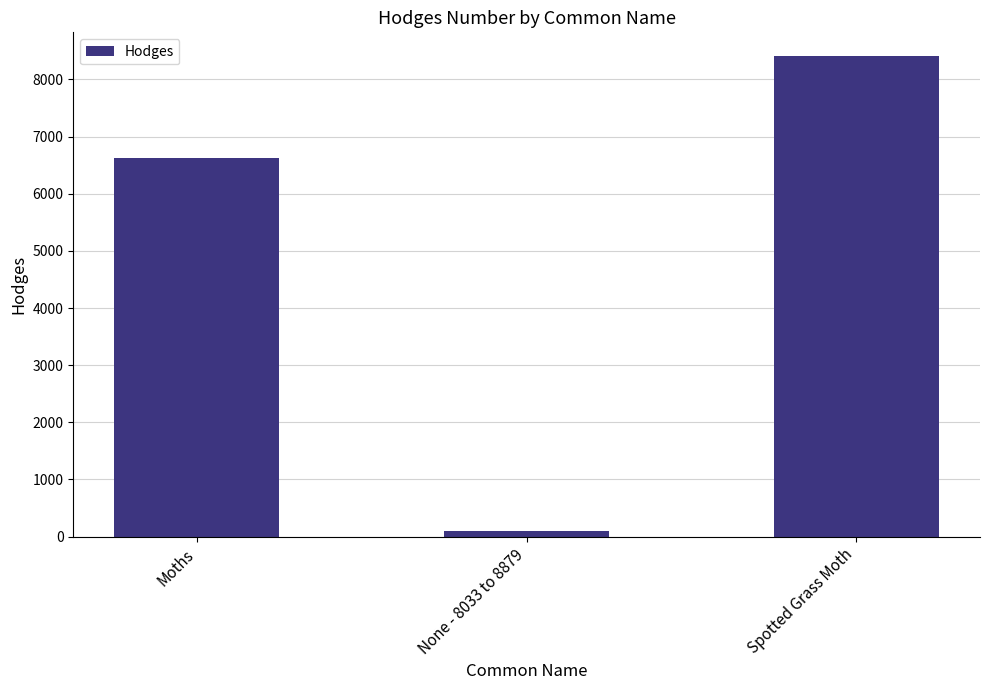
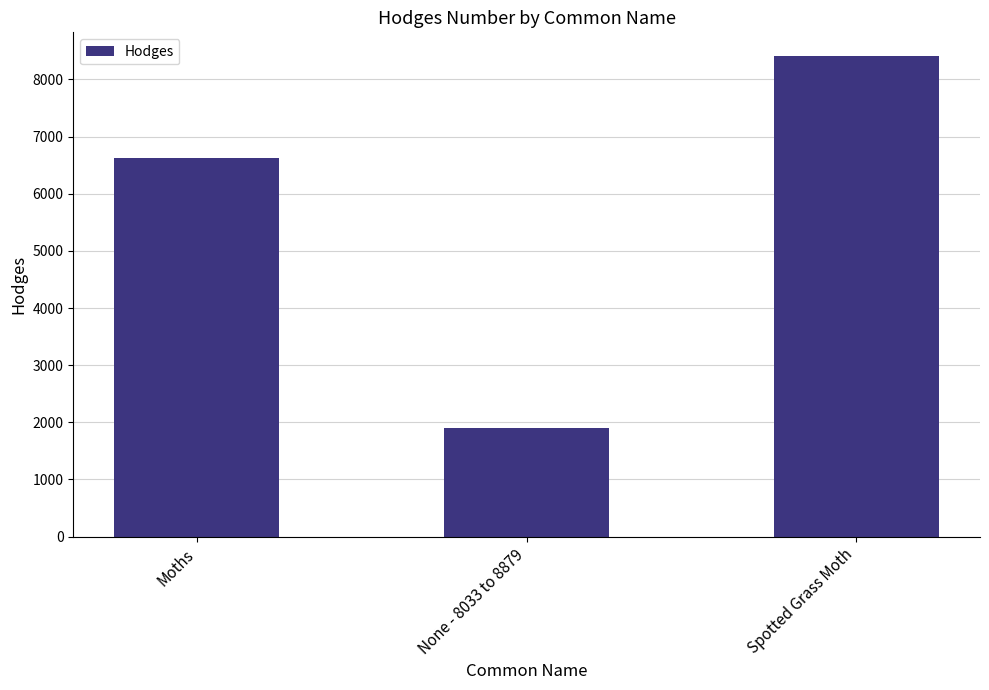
None - 8033 to 8879: 100 -> 1900
